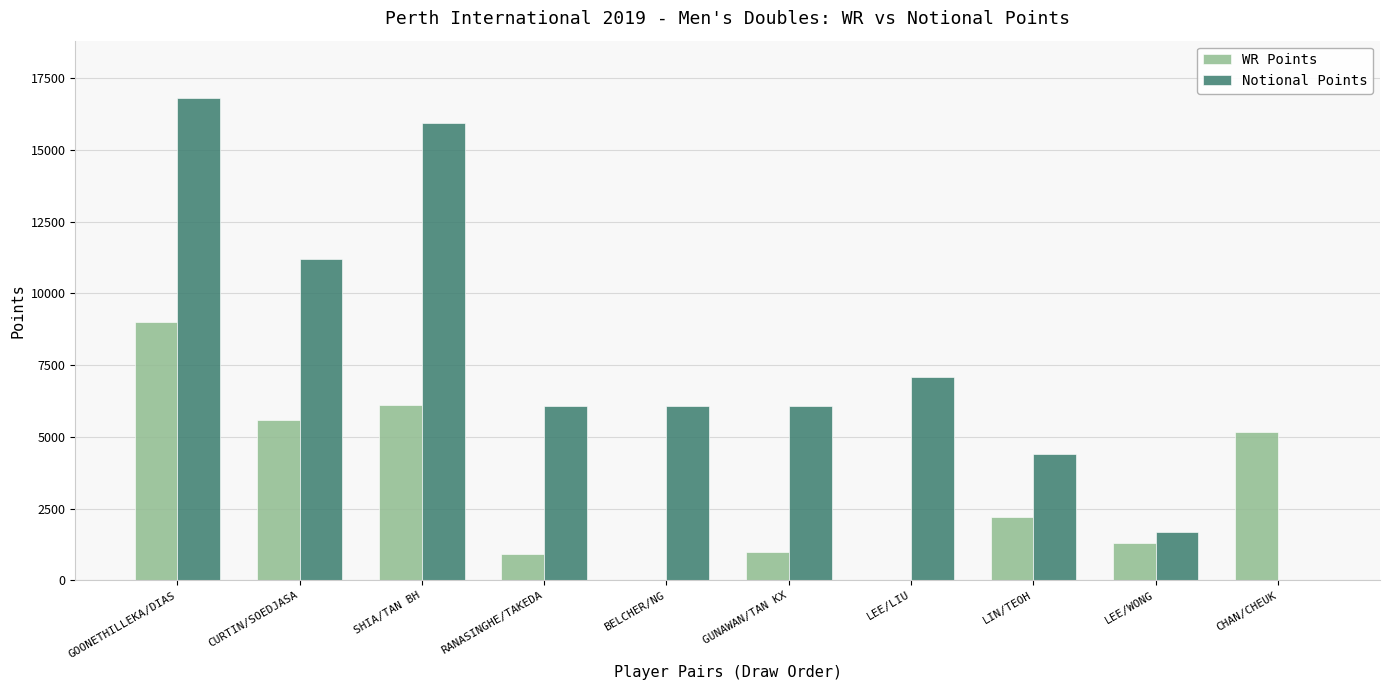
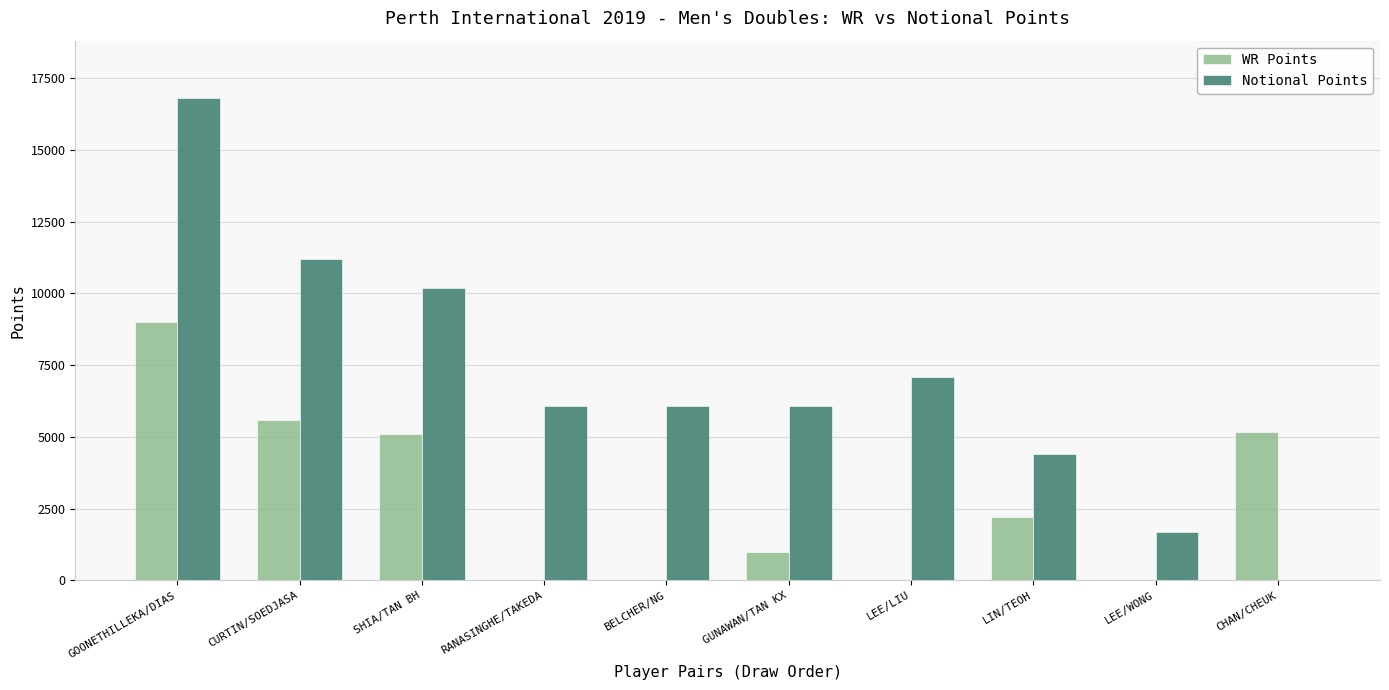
WR Points, SHIA/TAN BH: 6100 -> 5100
Notional Points, SHIA/TAN BH: 15900 -> 10200
WR Points, RANASINGHE/TAKEDA: 900 -> 0
WR Points, LEE/WONG: 1300 -> 0
